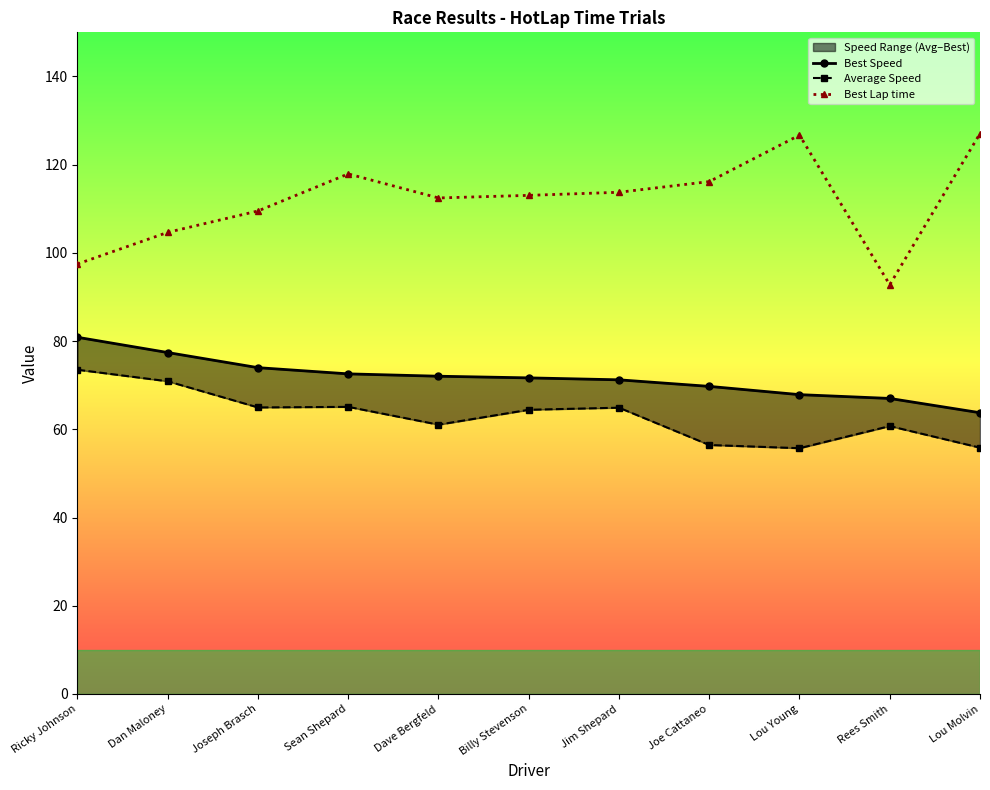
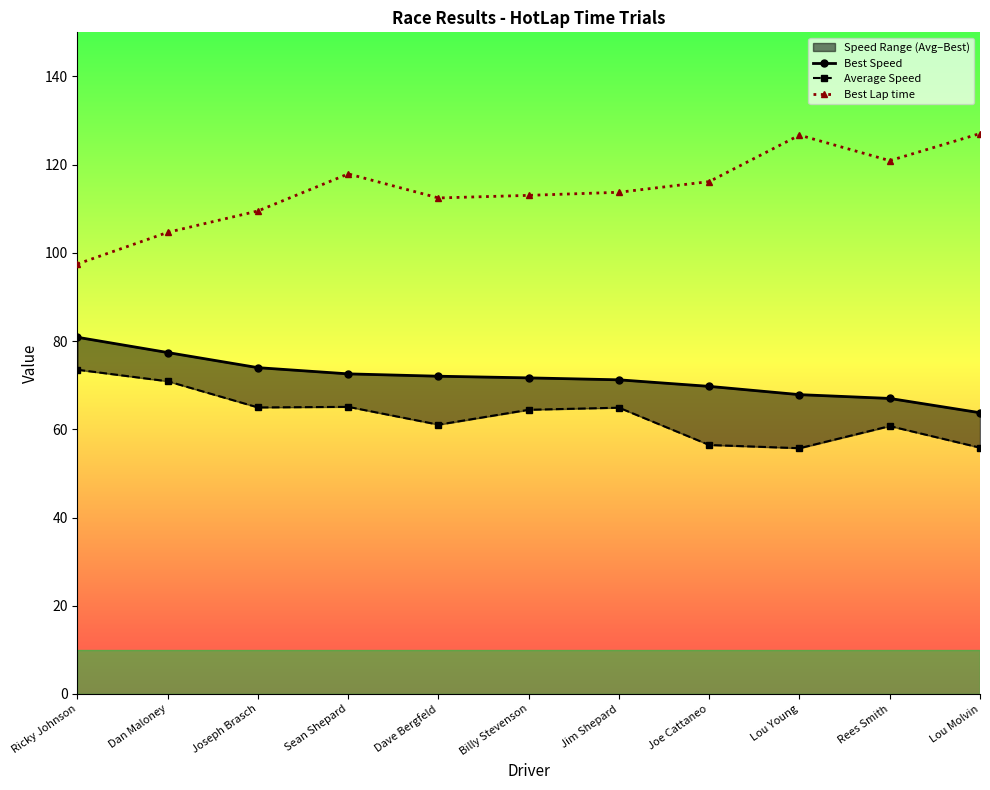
Best Lap time, Rees Smith: 93 -> 121
